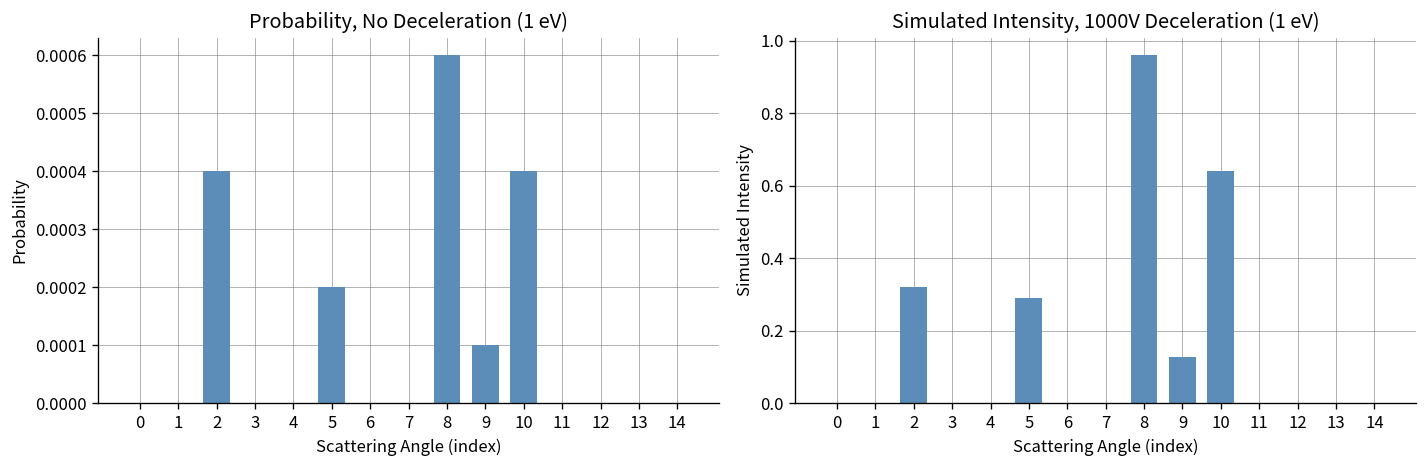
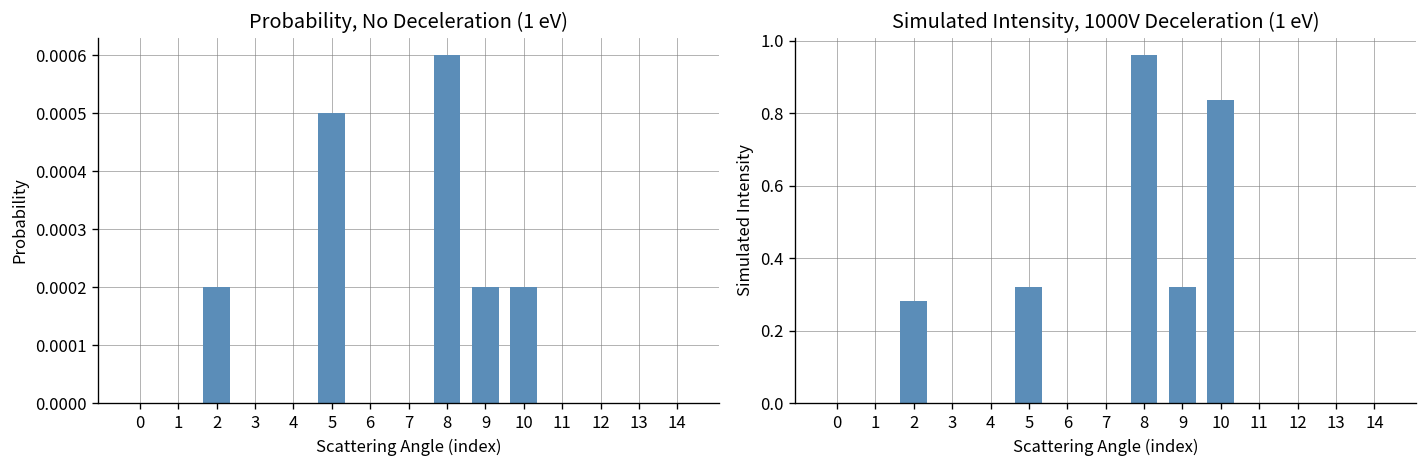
Probability, No Deceleration (1 eV), 2: 0.0004 -> 0.0002
Probability, No Deceleration (1 eV), 5: 0.0002 -> 0.0005
Probability, No Deceleration (1 eV), 9: 0.0001 -> 0.0002
Probability, No Deceleration (1 eV), 10: 0.0004 -> 0.0002
Simulated Intensity, 1000V Deceleration (1 eV), 2: 0.32 -> 0.28
Simulated Intensity, 1000V Deceleration (1 eV), 5: 0.29 -> 0.32
Simulated Intensity, 1000V Deceleration (1 eV), 9: 0.13 -> 0.32
Simulated Intensity, 1000V Deceleration (1 eV), 10: 0.64 -> 0.84
